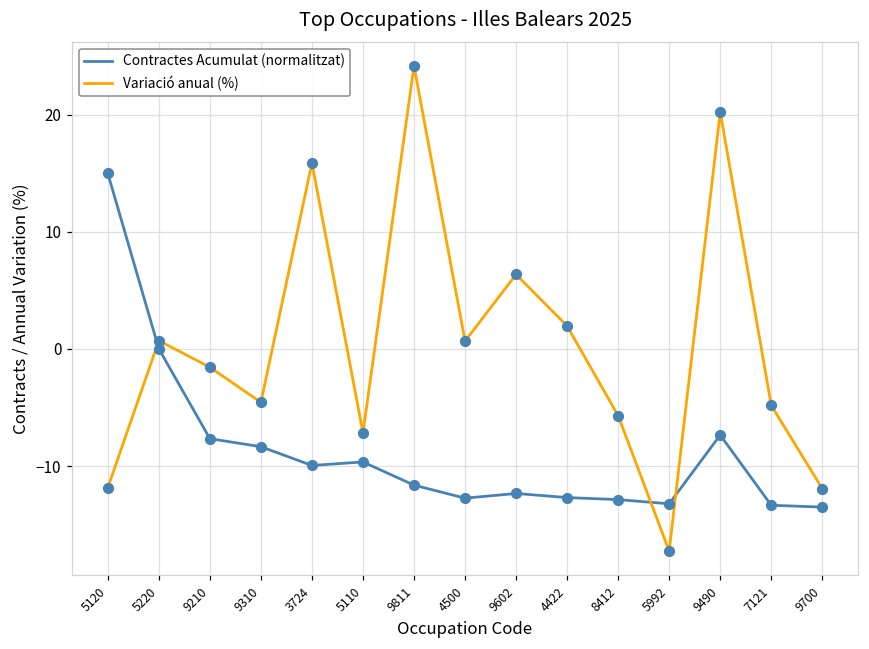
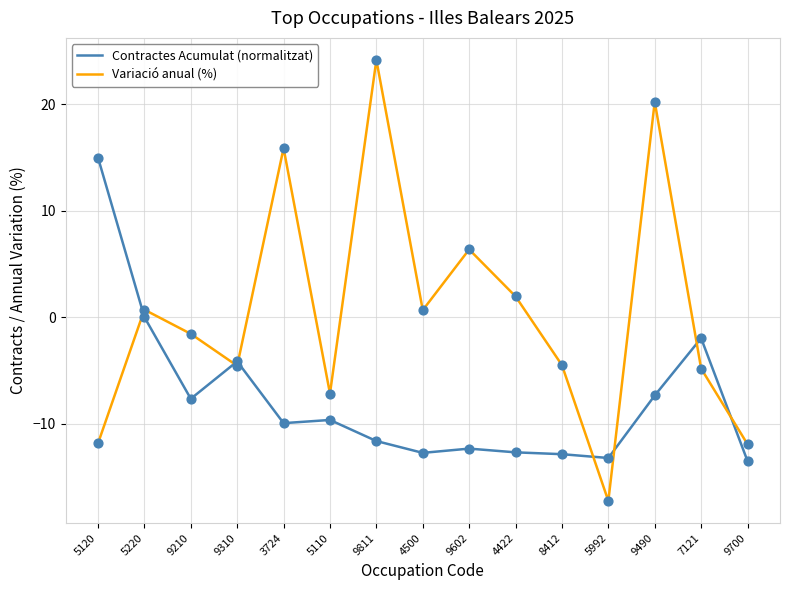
Contractes Acumulat (normalitzat), 9310: -8.3 -> -4.1
Variació anual (%), 8412: -5.7 -> -4.5
Contractes Acumulat (normalitzat), 7121: -13.4 -> -2.0
